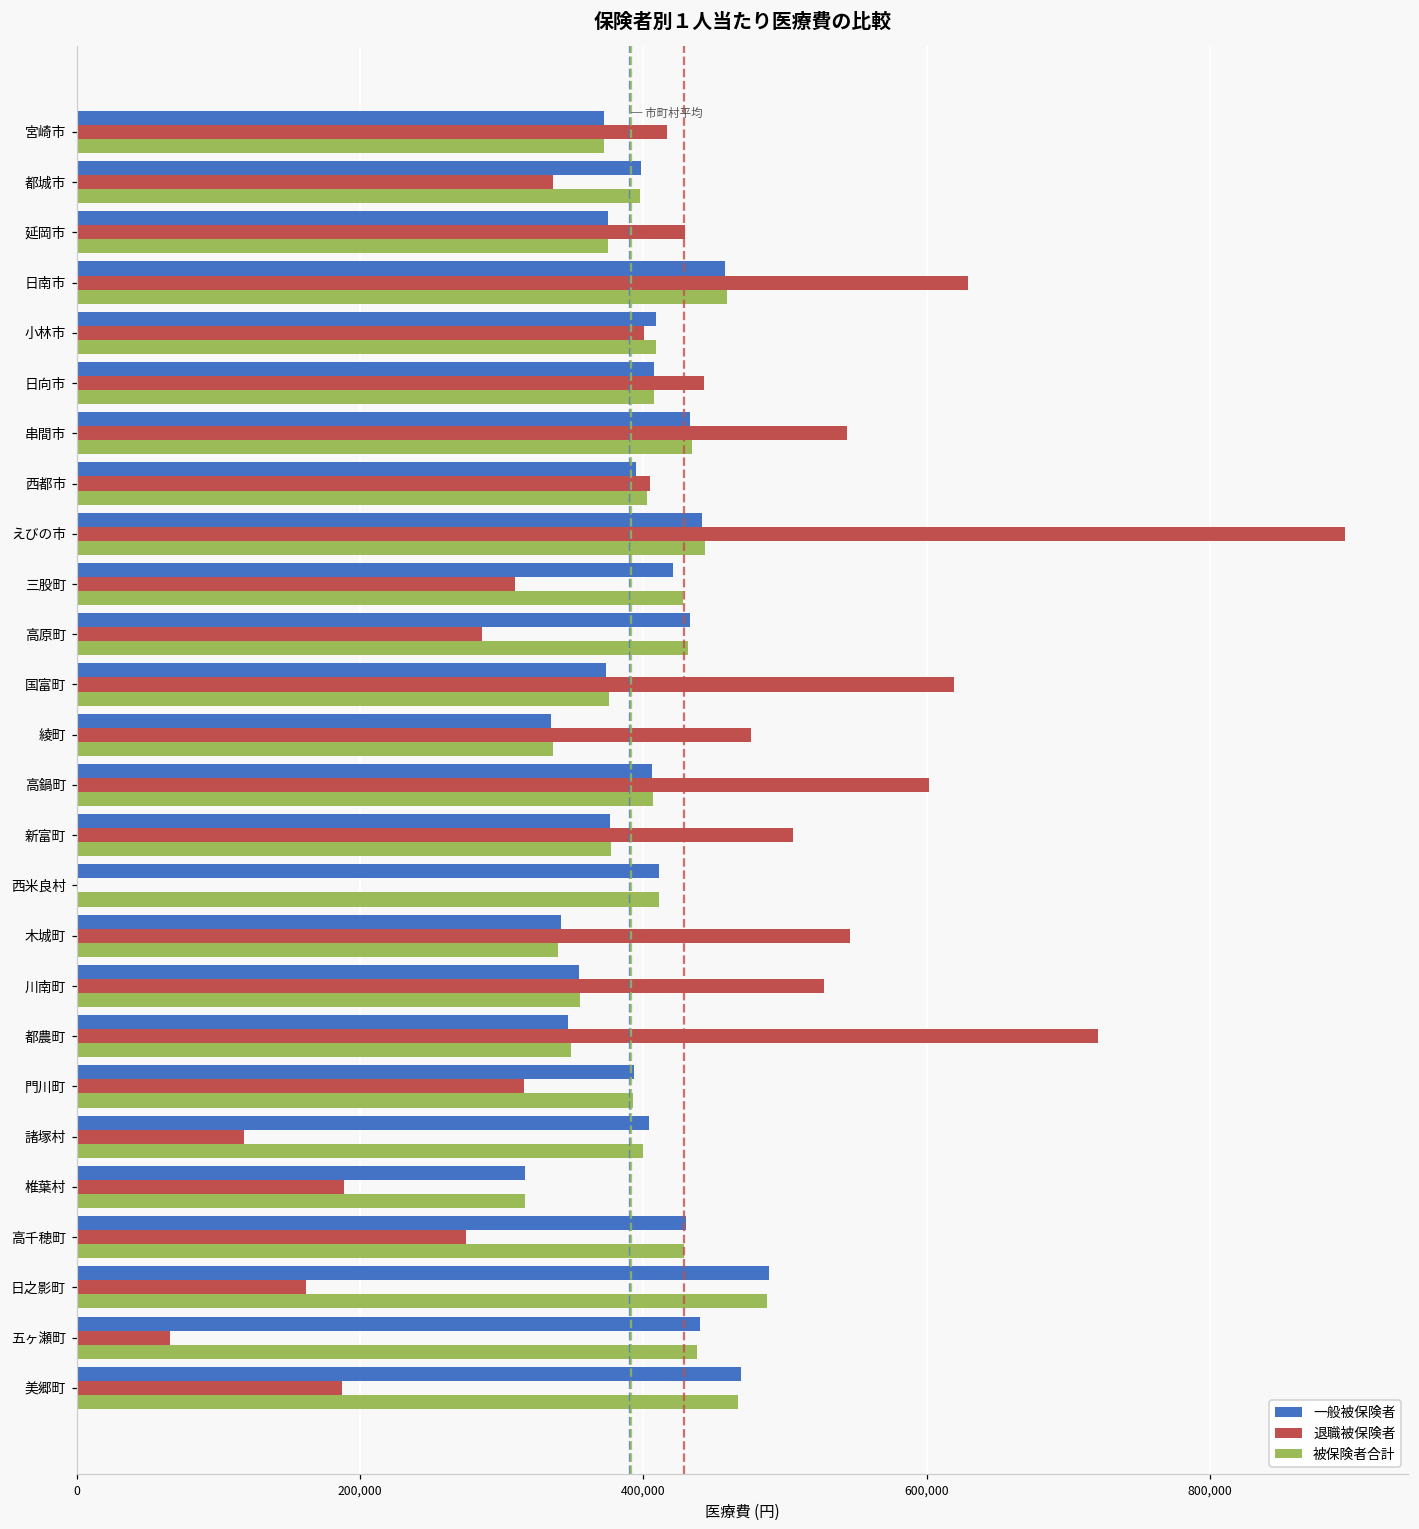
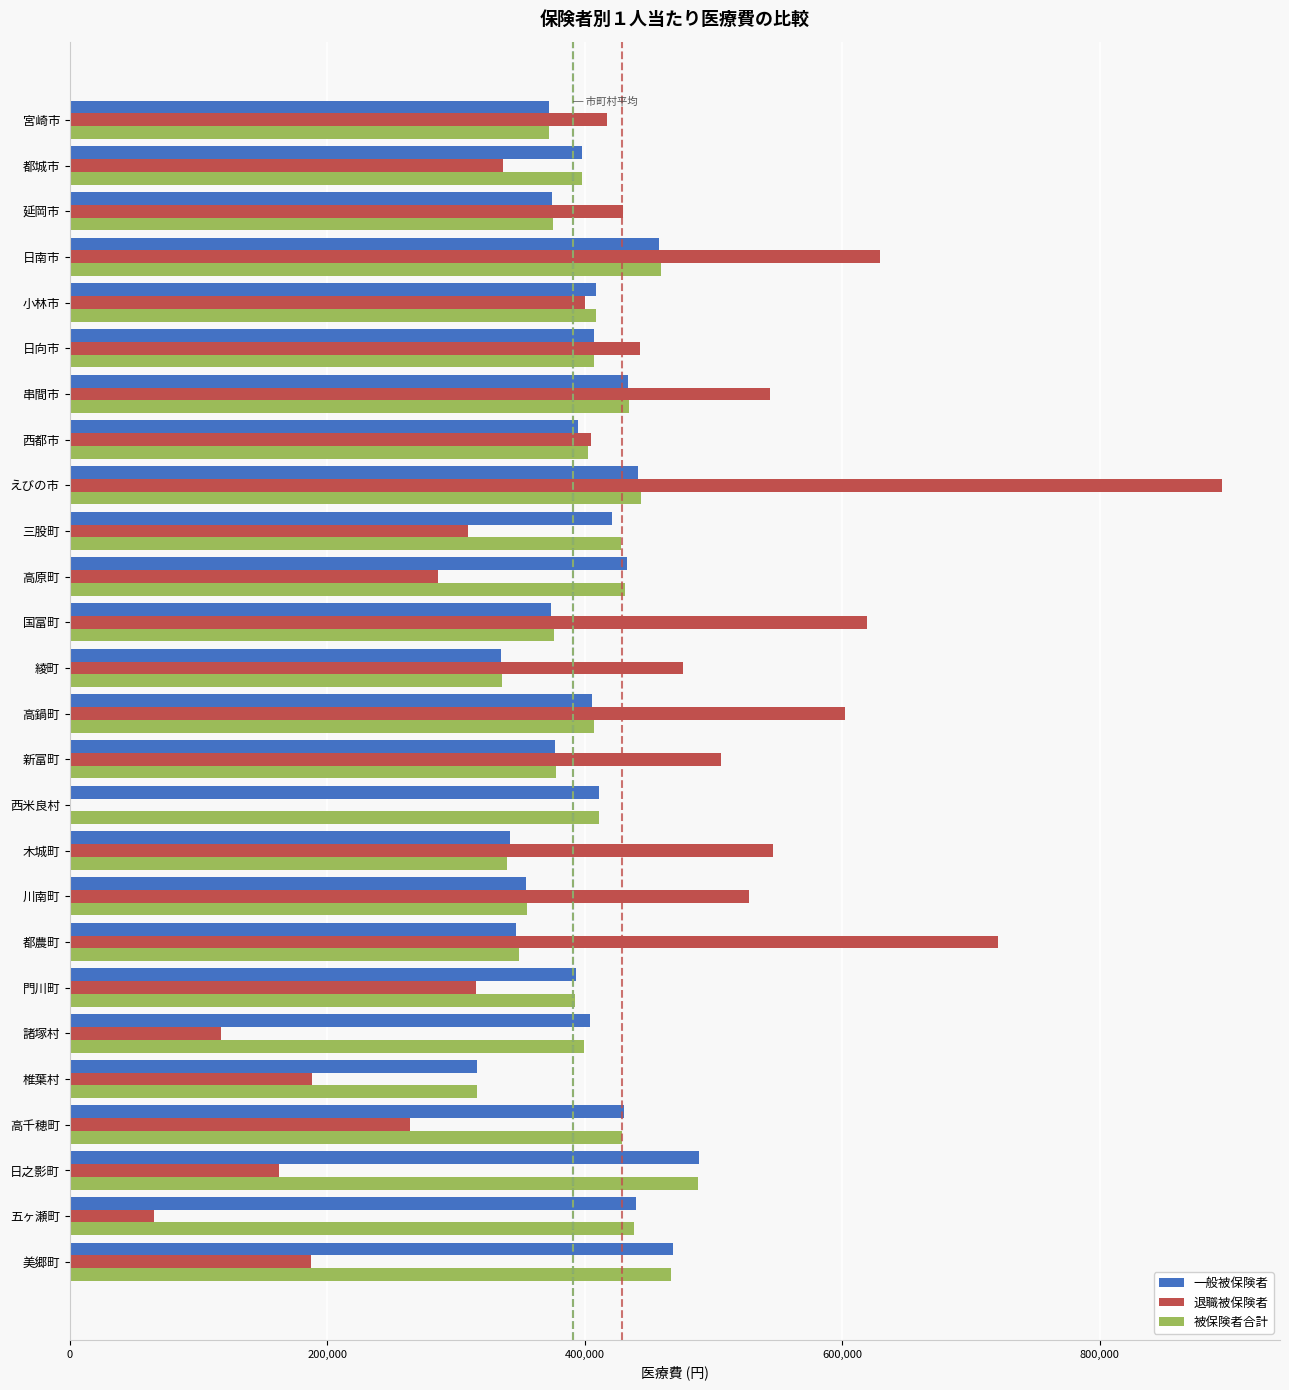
退職被保険者, 高千穂町: 275,000 -> 265,000
